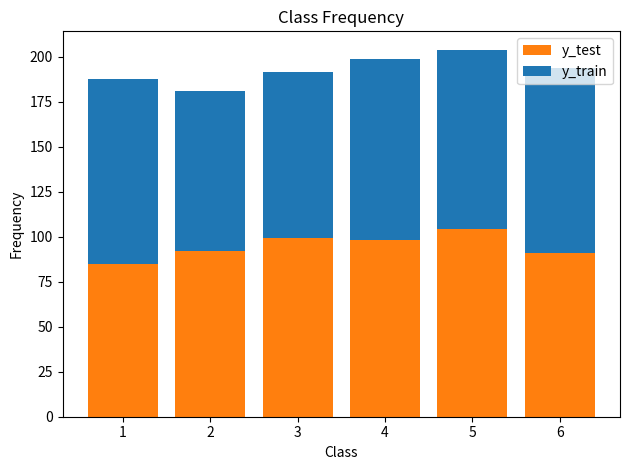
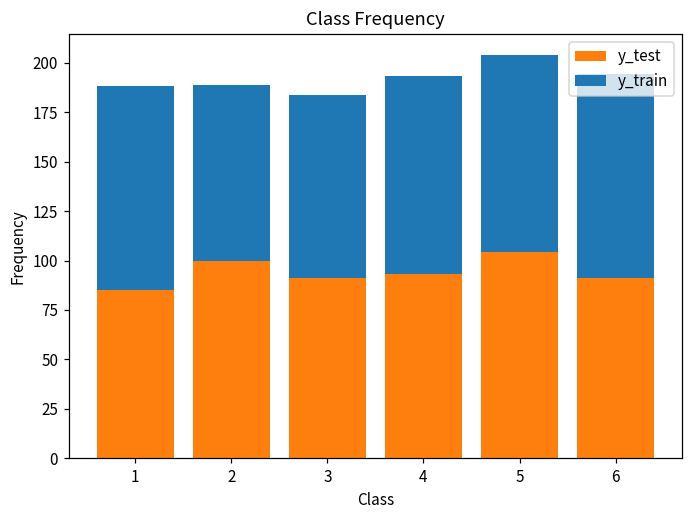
y_test, 2: 92 -> 100
y_test, 3: 99 -> 91
y_test, 4: 98 -> 93
